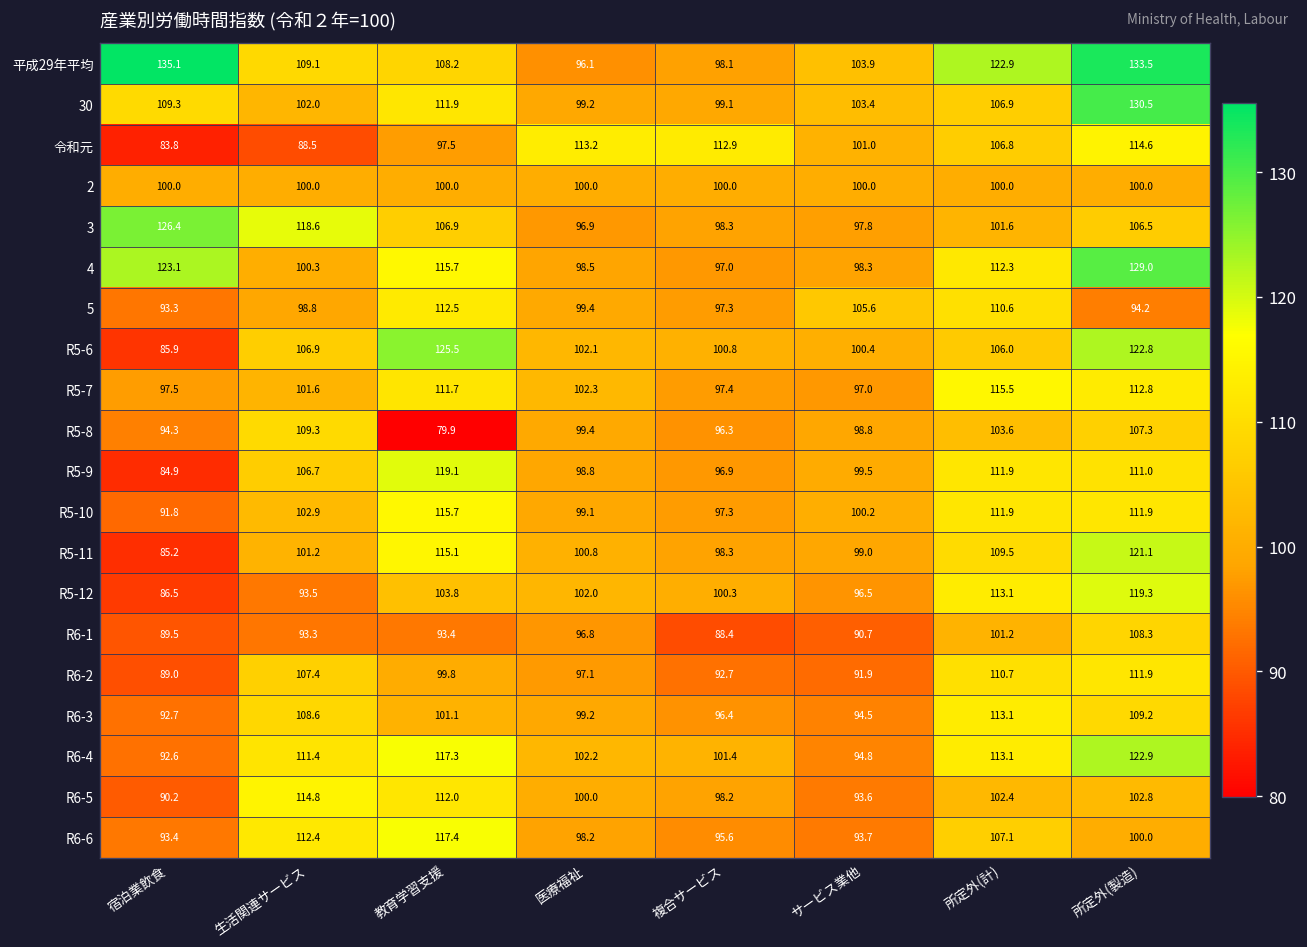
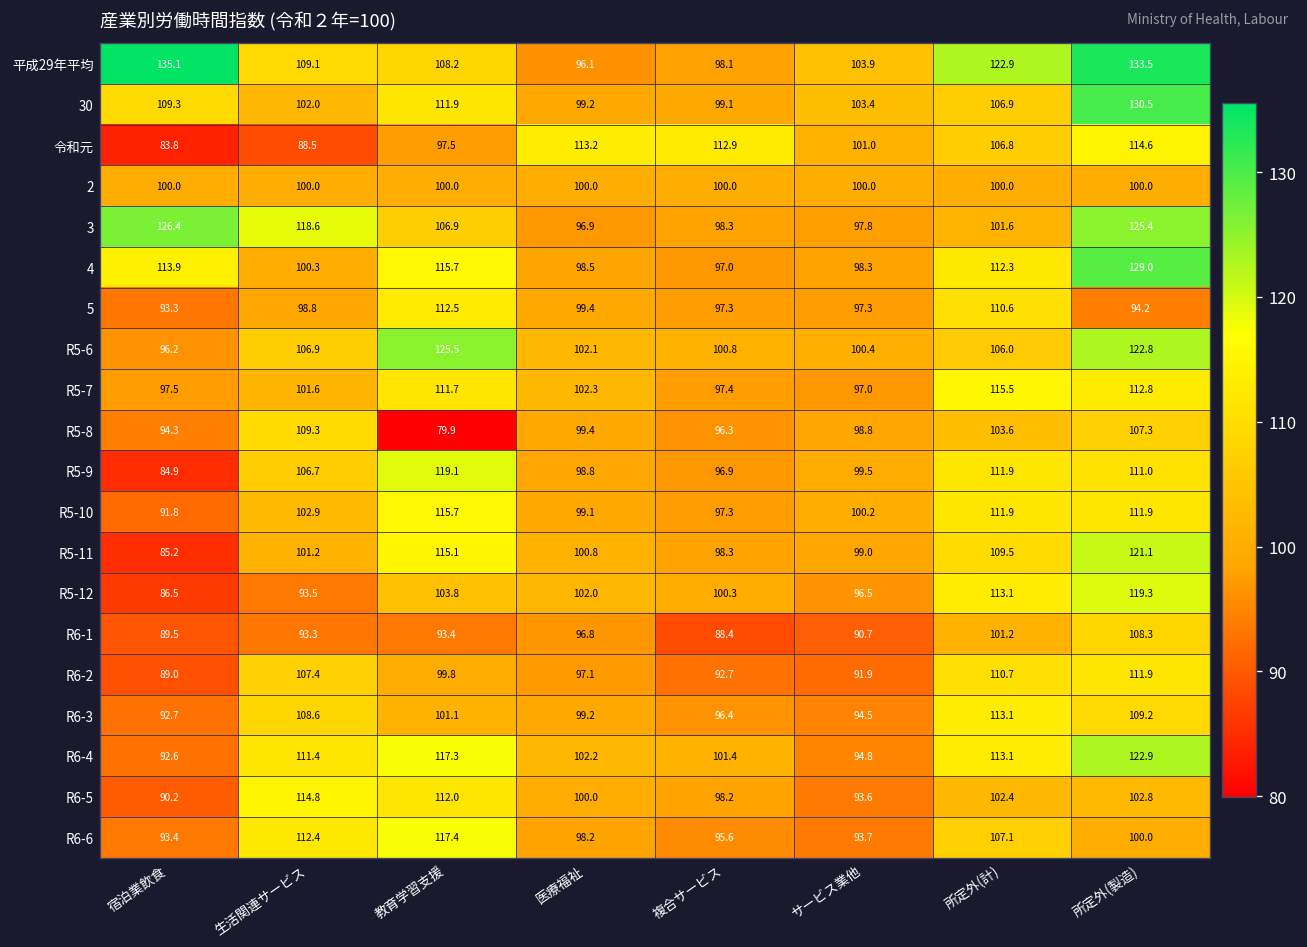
3, 所定外(製造): 106.5 -> 125.4
4, 宿泊業飲食: 123.1 -> 113.9
5, サービス業他: 105.6 -> 97.3
R5-6, 宿泊業飲食: 85.9 -> 96.2
